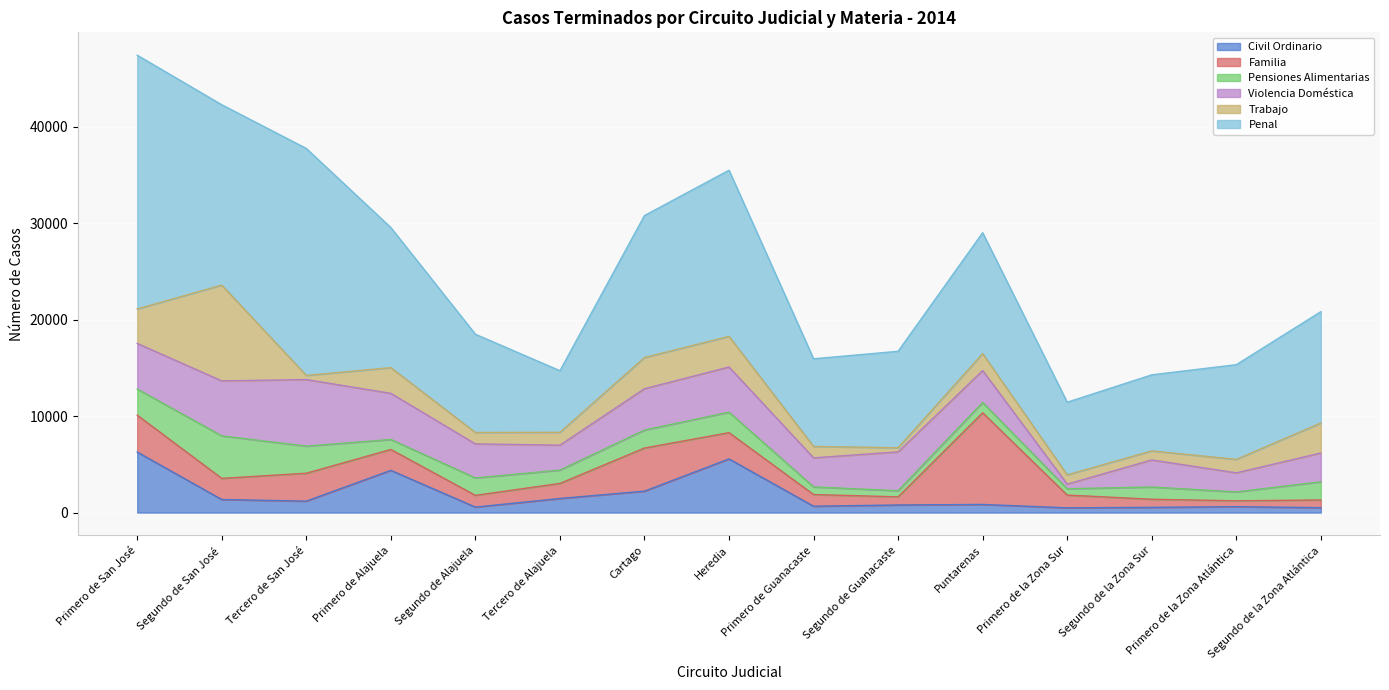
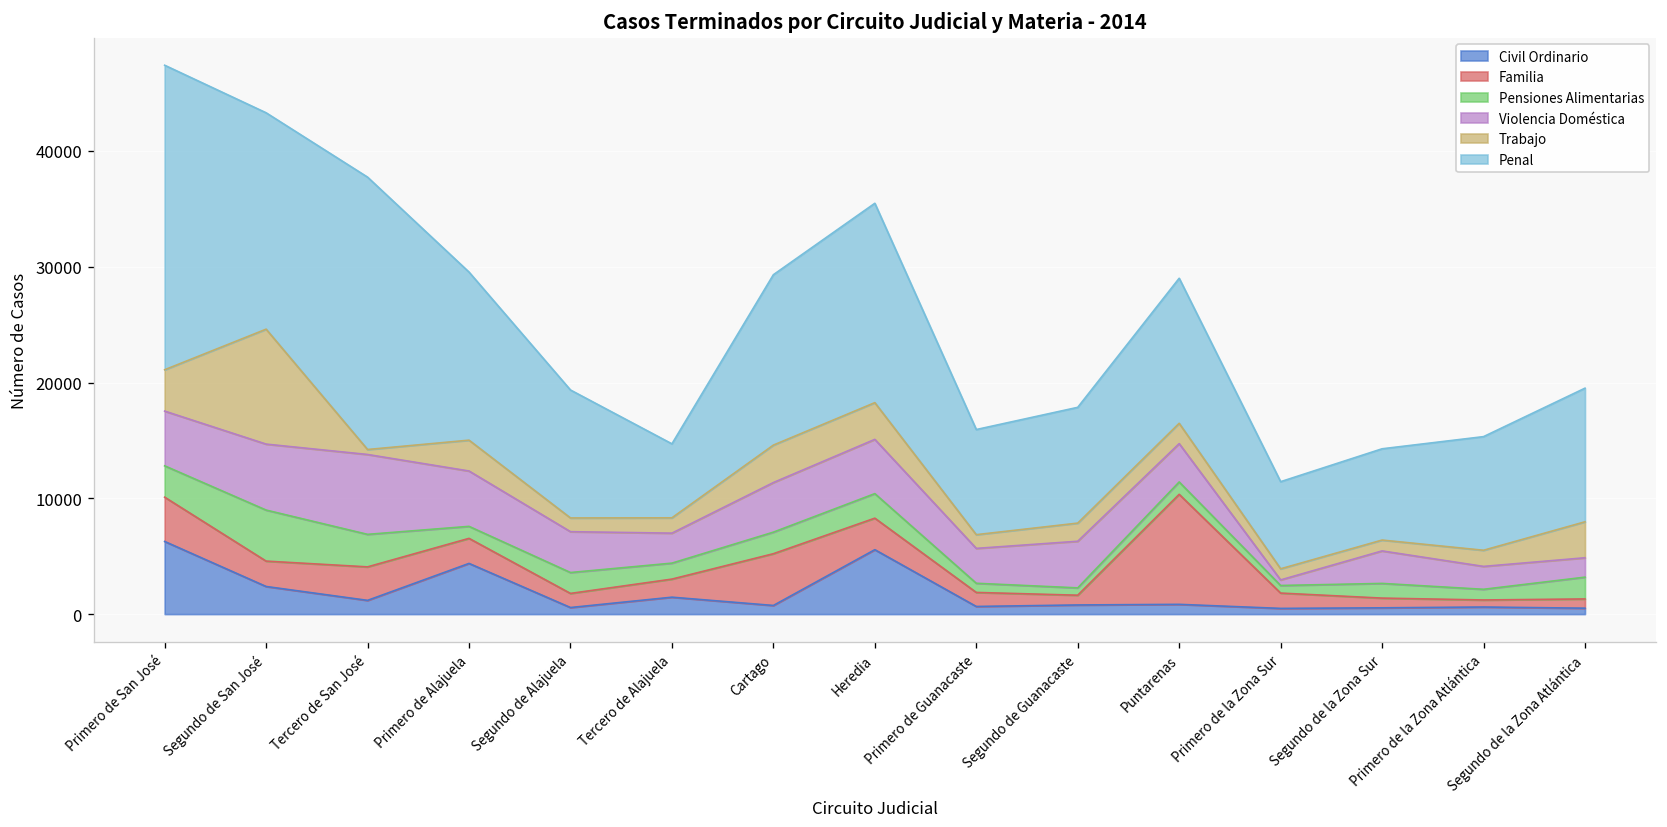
Civil Ordinario, Segundo de San José: 1000 -> 2000
Penal, Segundo de Alajuela: 10000 -> 11000
Civil Ordinario, Cartago: 2000 -> 1000
Trabajo, Segundo de Guanacaste: 0 -> 2000
Violencia Doméstica, Segundo de la Zona Atlántica: 3000 -> 2000
